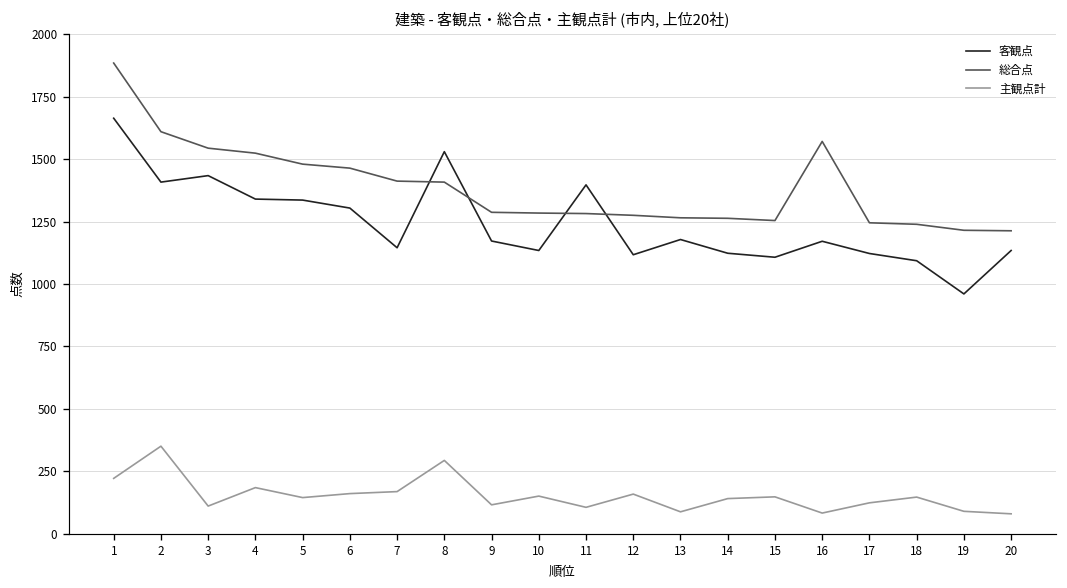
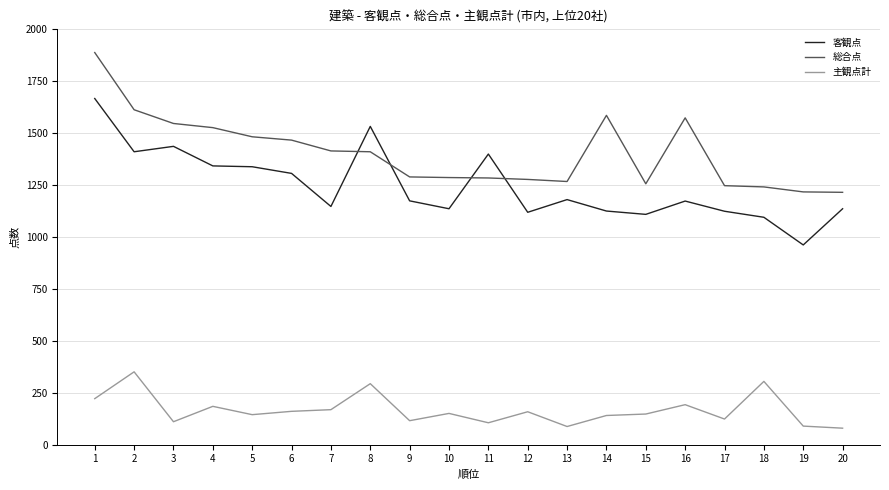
総合点, 14: 1260 -> 1580
主観点計, 16: 80 -> 190
主観点計, 18: 150 -> 300
